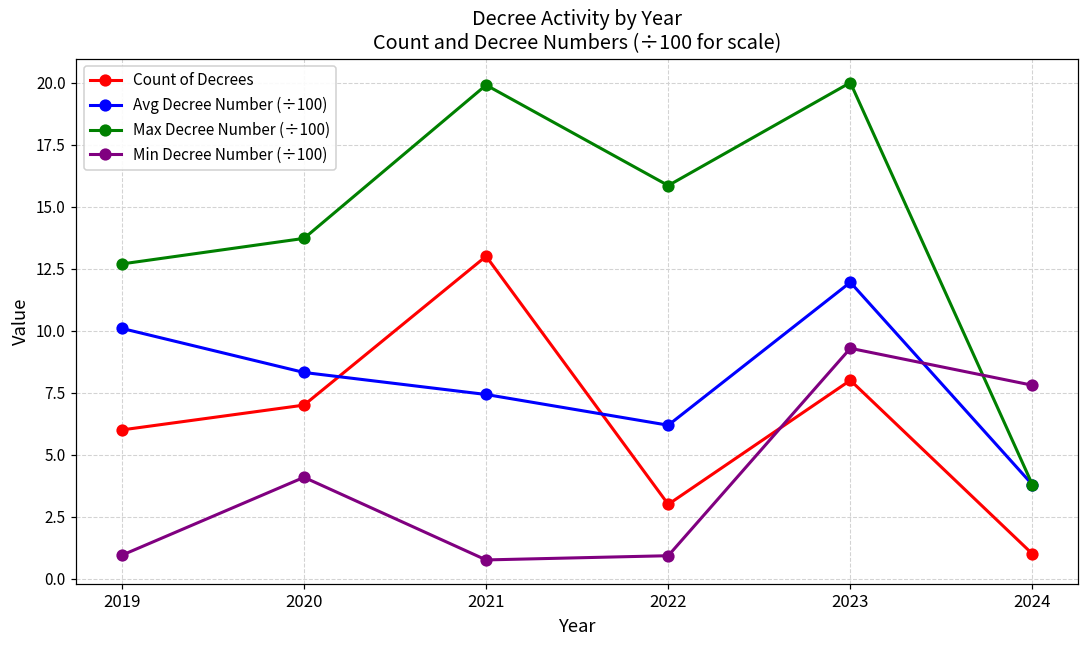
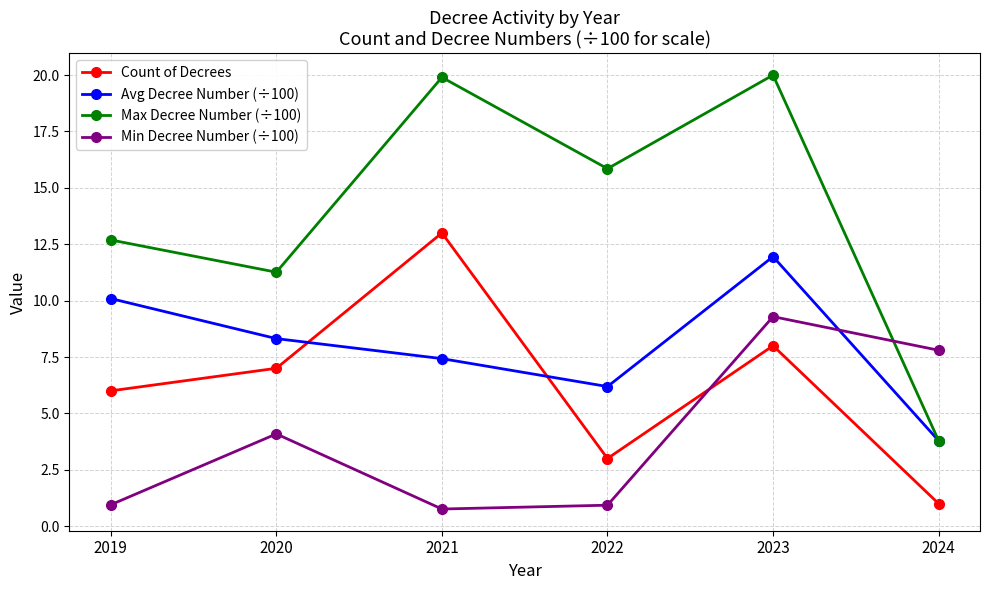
Max Decree Number (÷100), 2020: 13.7 -> 11.3
